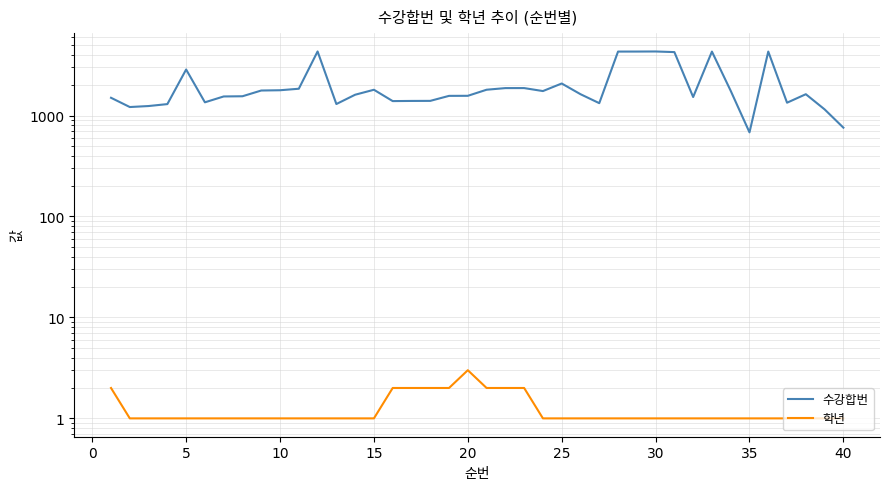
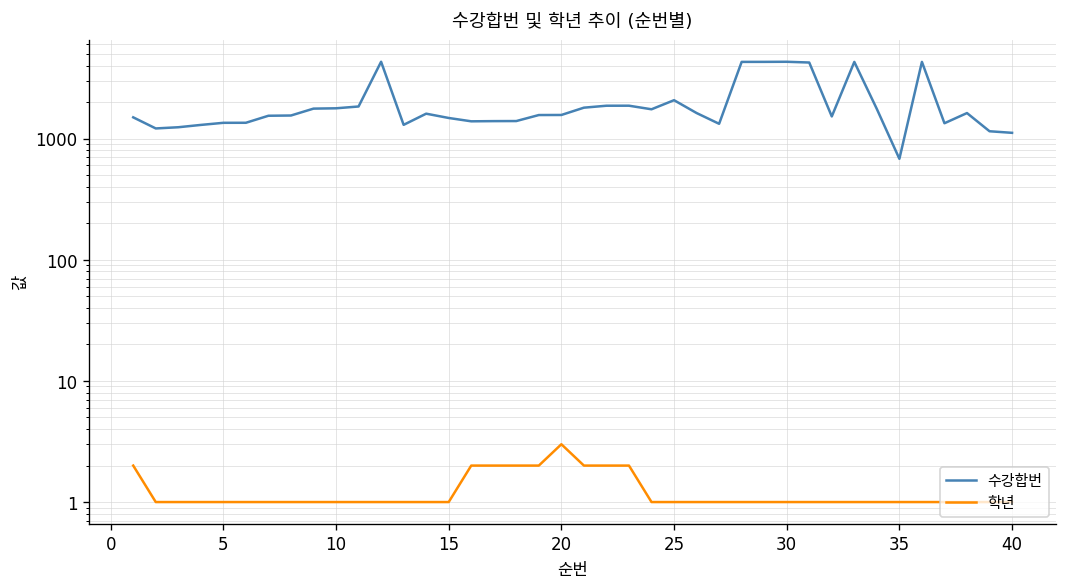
수강합번, 5: 2900 -> 1400
수강합번, 15: 1800 -> 1500
수강합번, 40: 800 -> 1100
